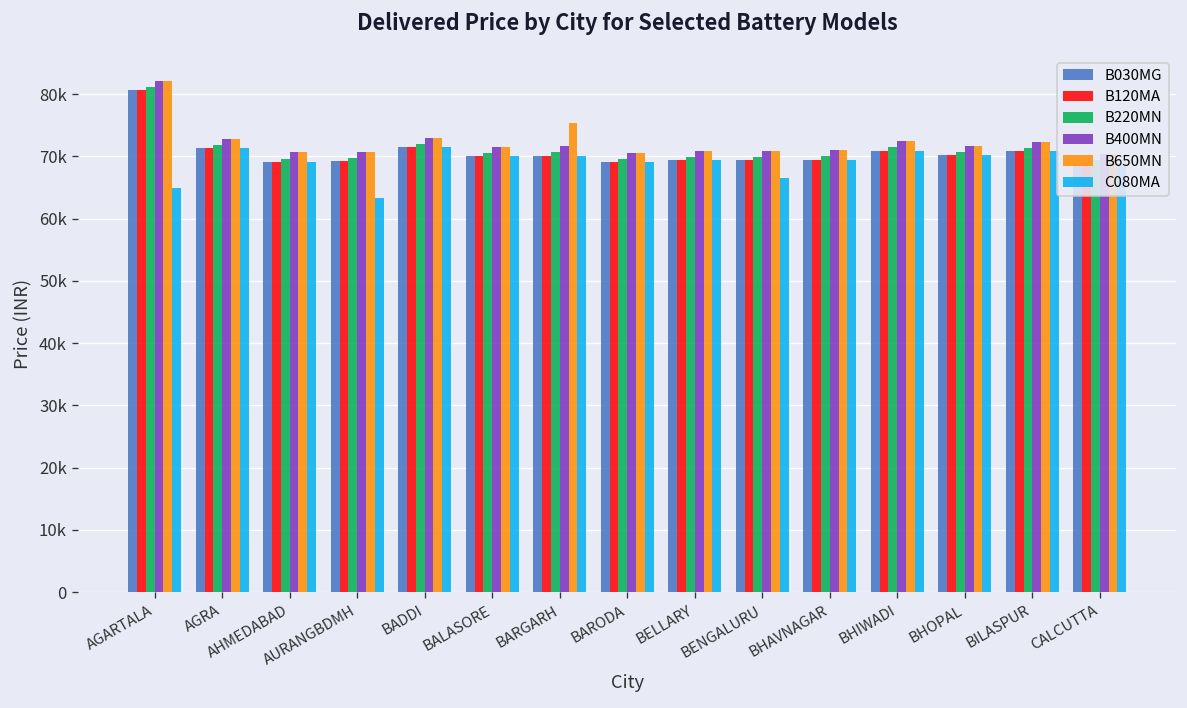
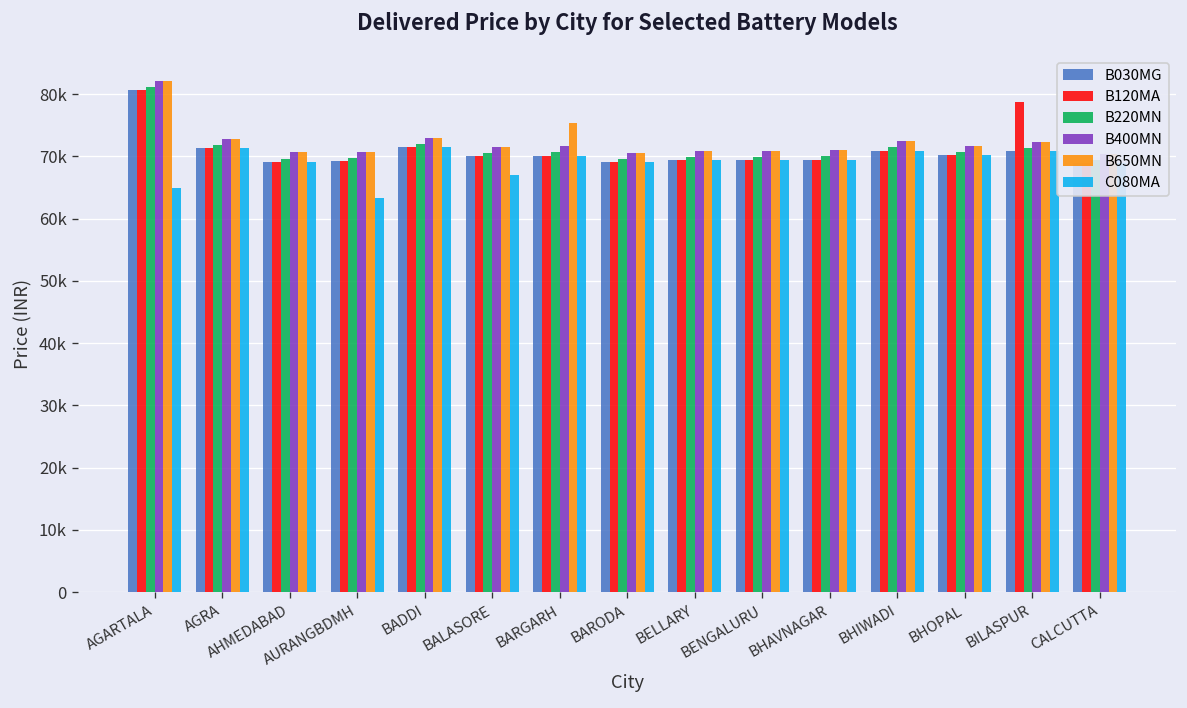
C080MA, BALASORE: 70000 -> 67000
C080MA, BENGALURU: 66000 -> 69000
B120MA, BILASPUR: 71000 -> 79000
